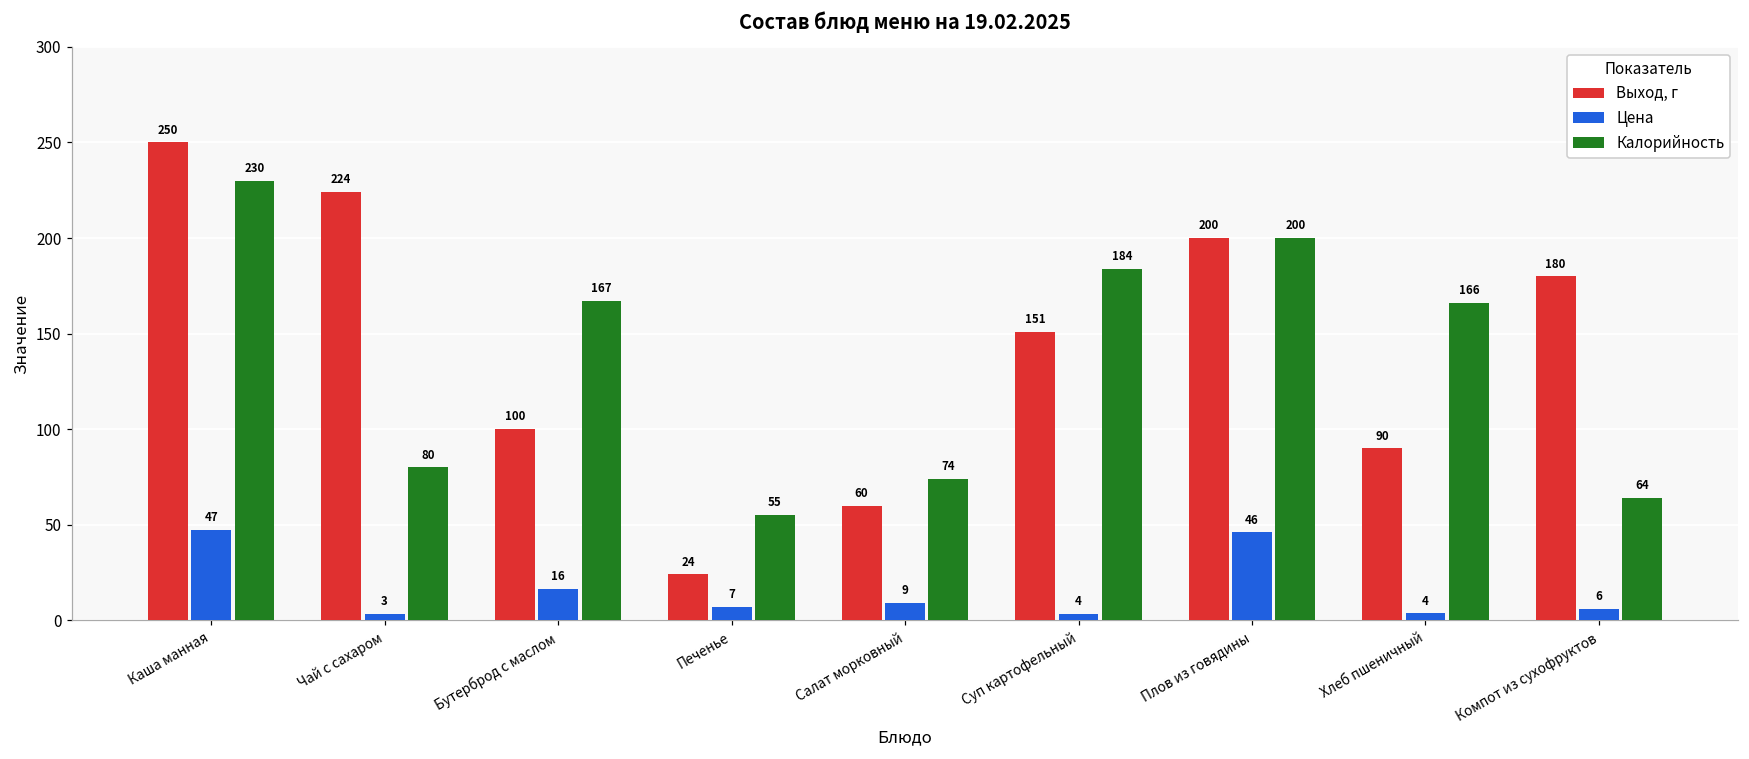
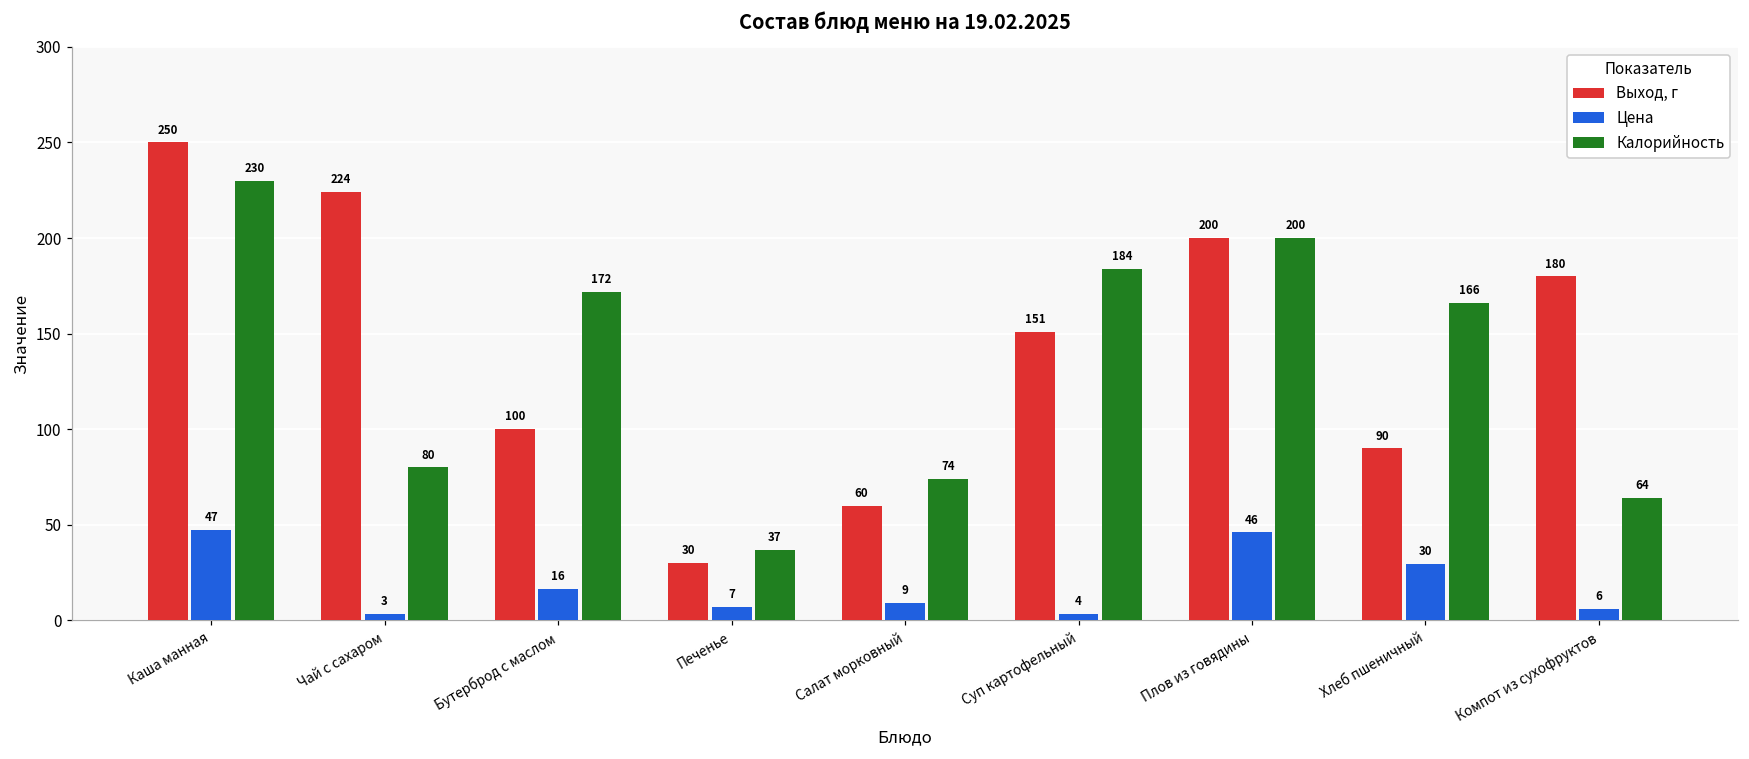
Калорийность, Бутерброд с маслом: 167 -> 172
Выход, г, Печенье: 24 -> 30
Калорийность, Печенье: 55 -> 37
Цена, Хлеб пшеничный: 4 -> 30
